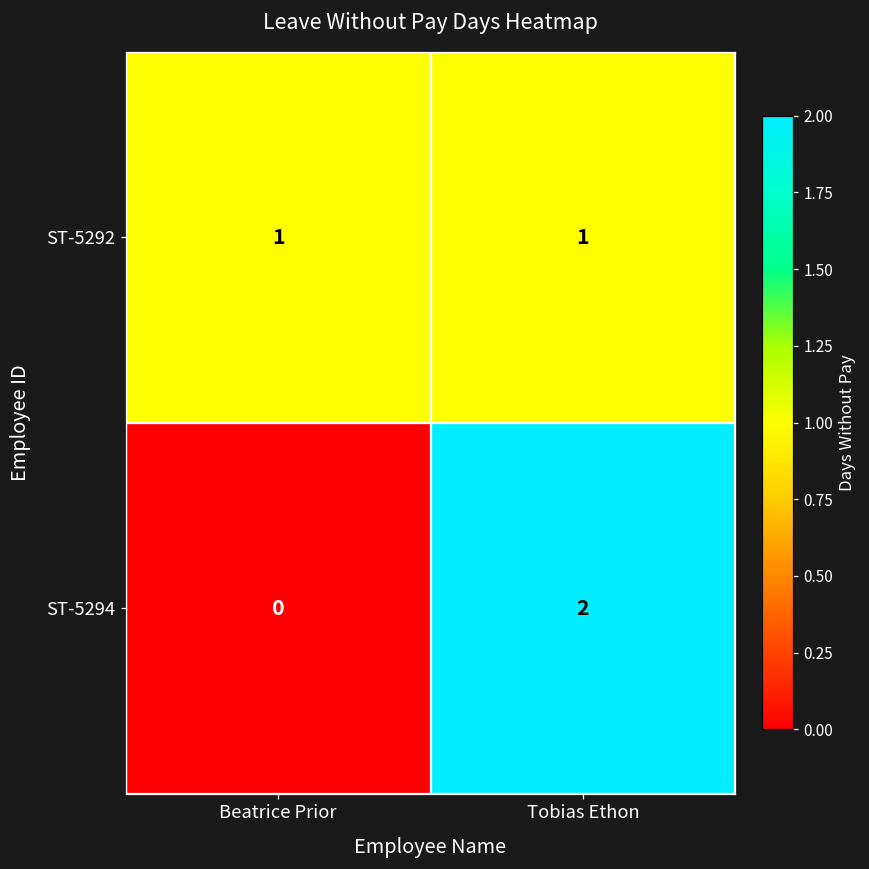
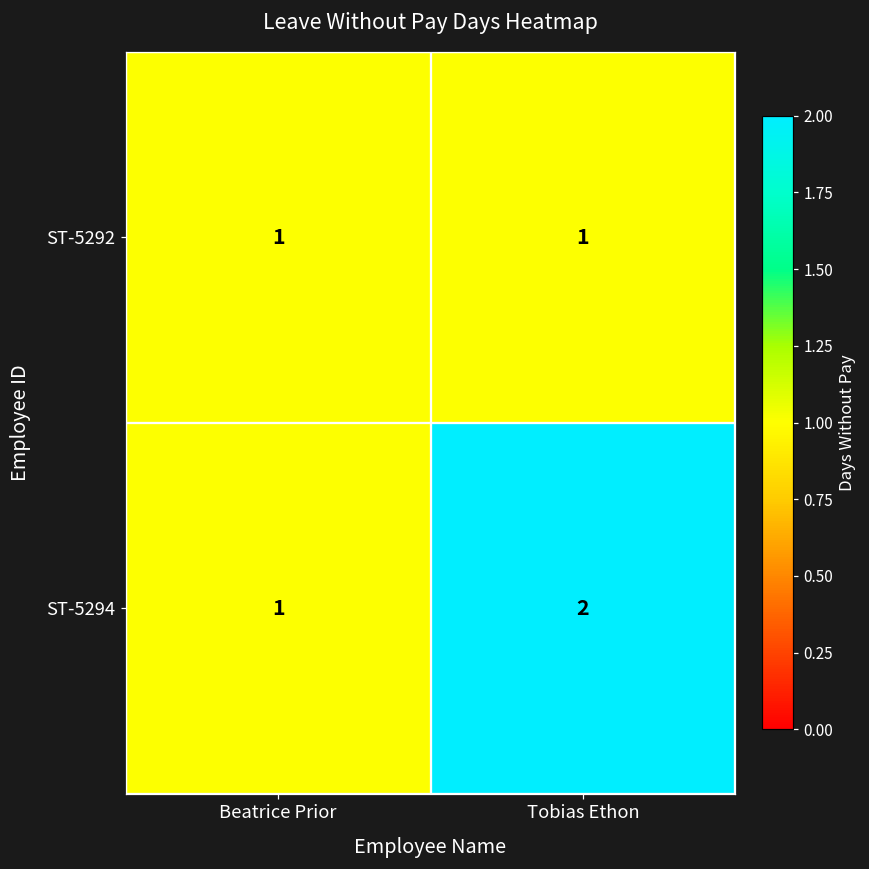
ST-5294, Beatrice Prior: 0 -> 1
